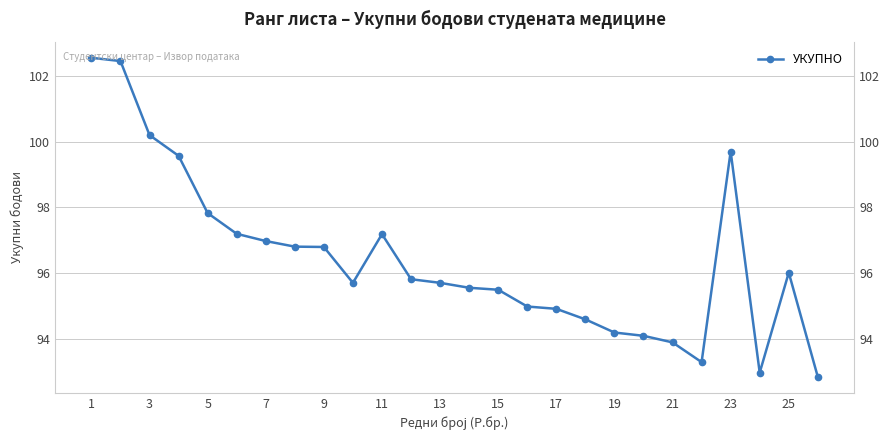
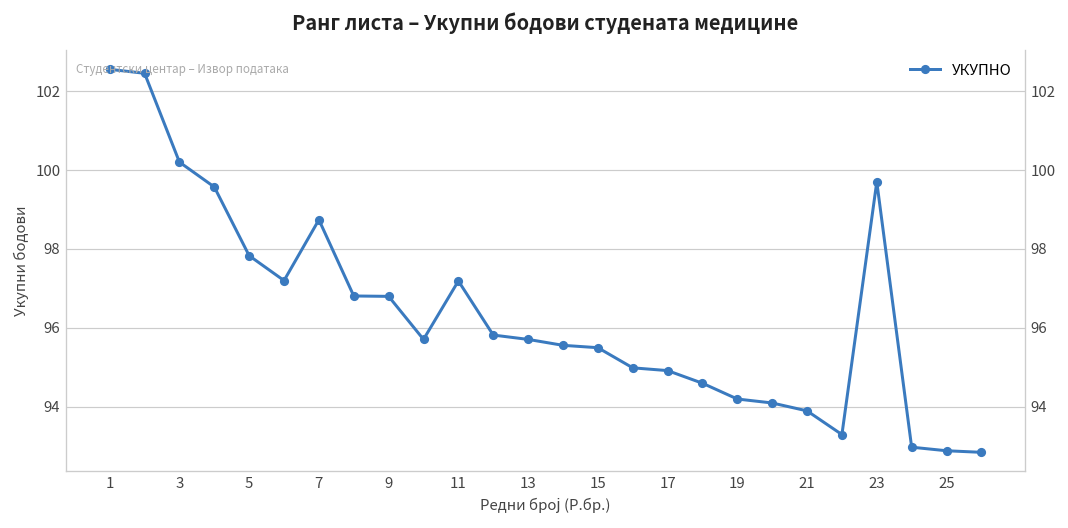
7: 97.0 -> 98.7
25: 96.0 -> 92.9
